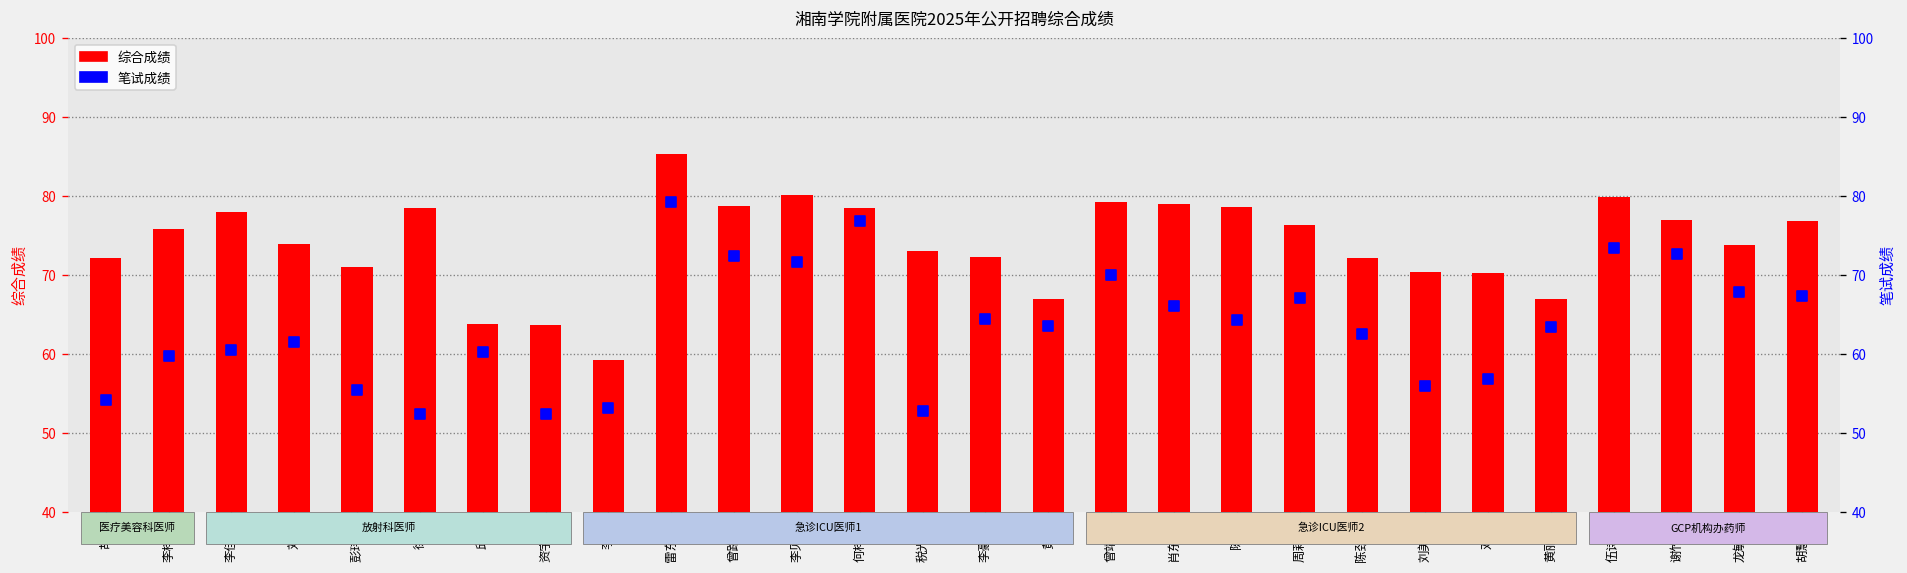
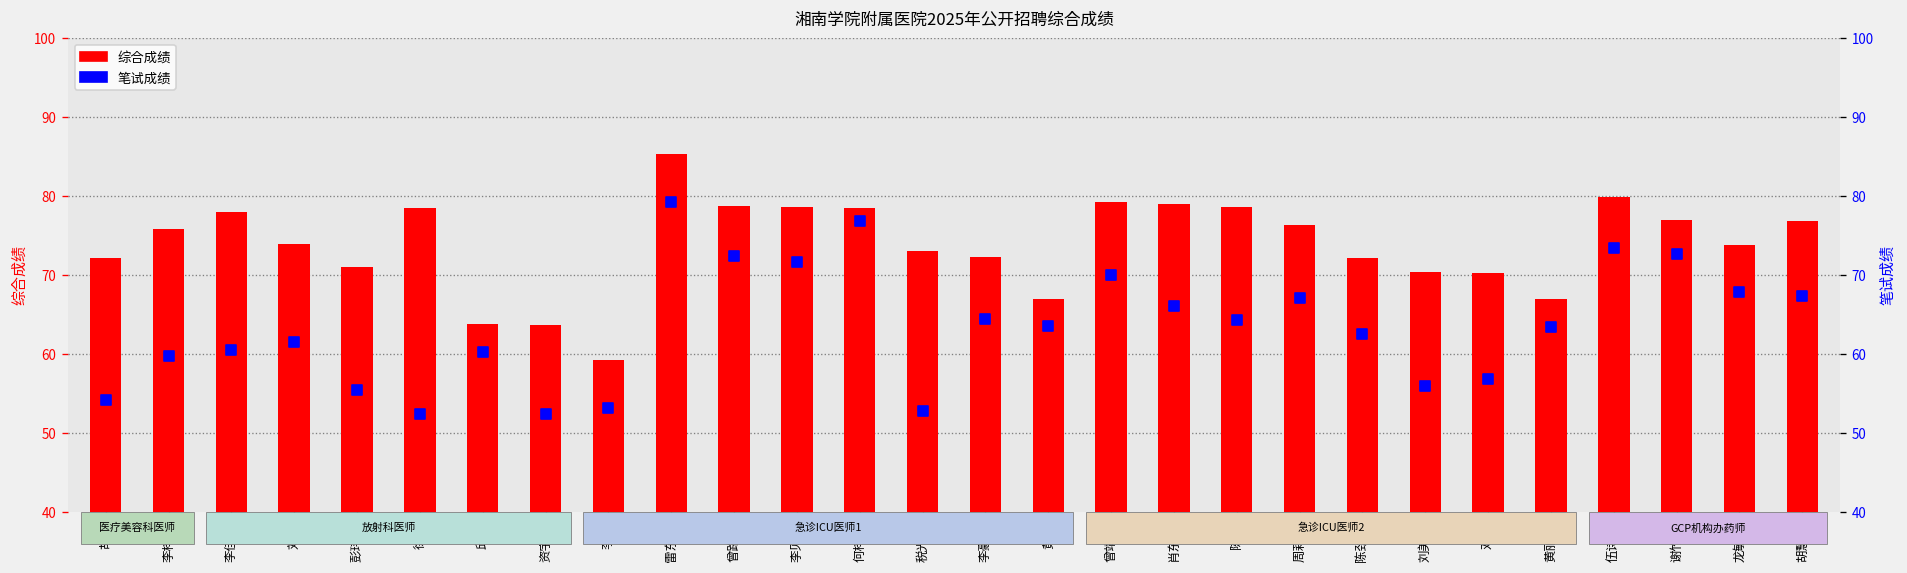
综合成绩, 李贝贝: 80 -> 79
